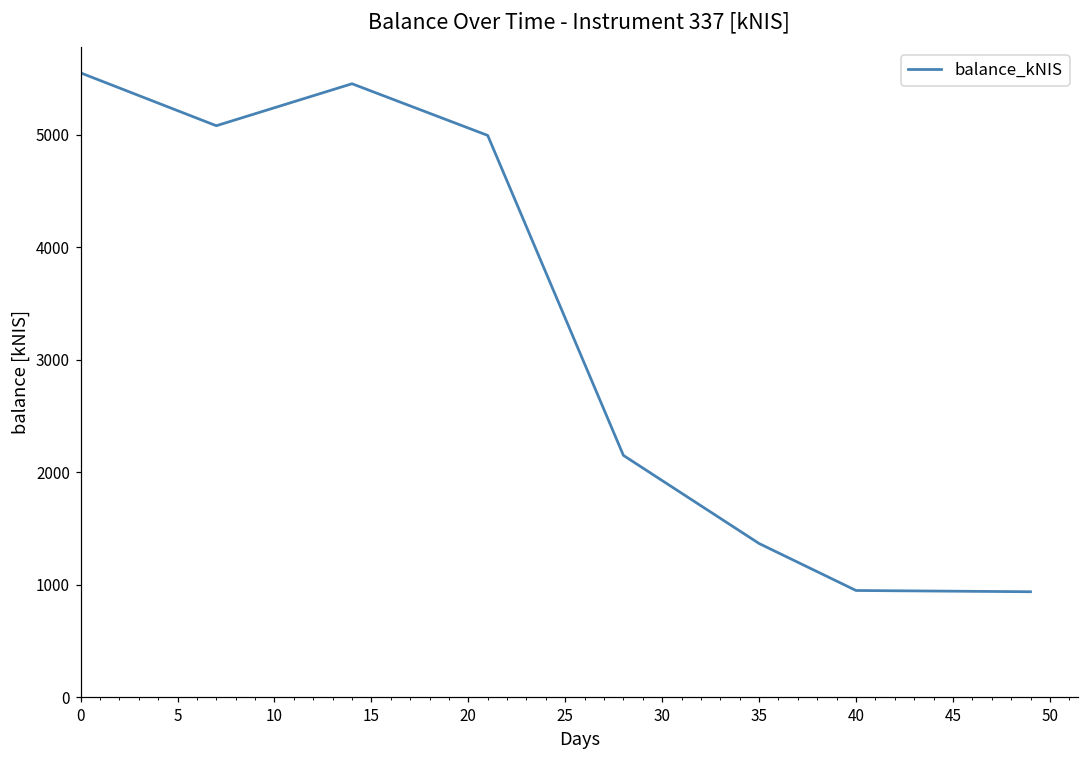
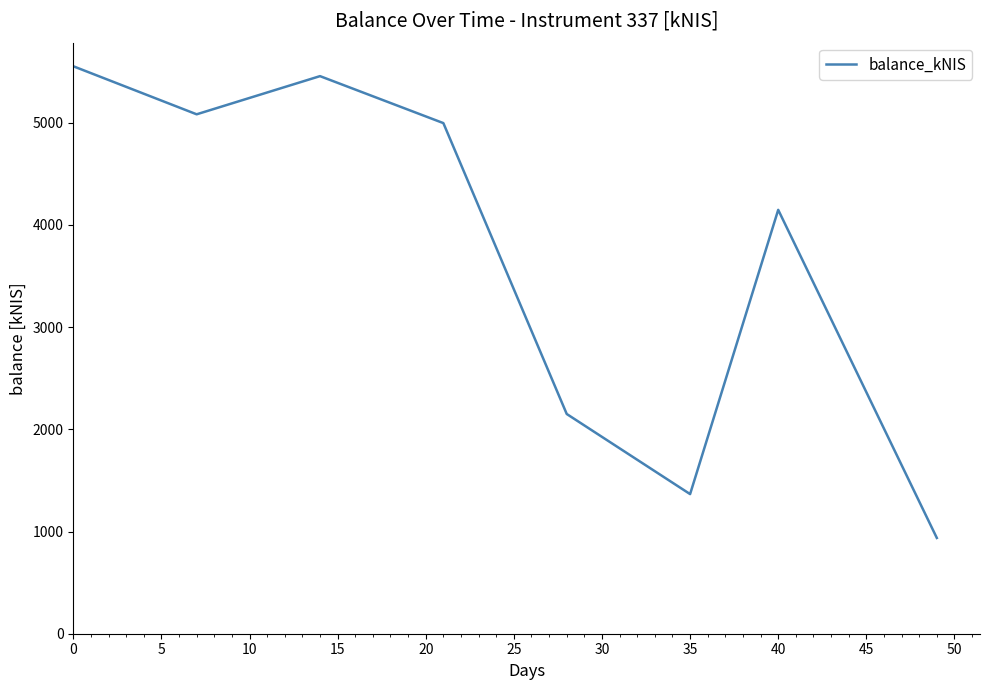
40: 950 -> 4150
